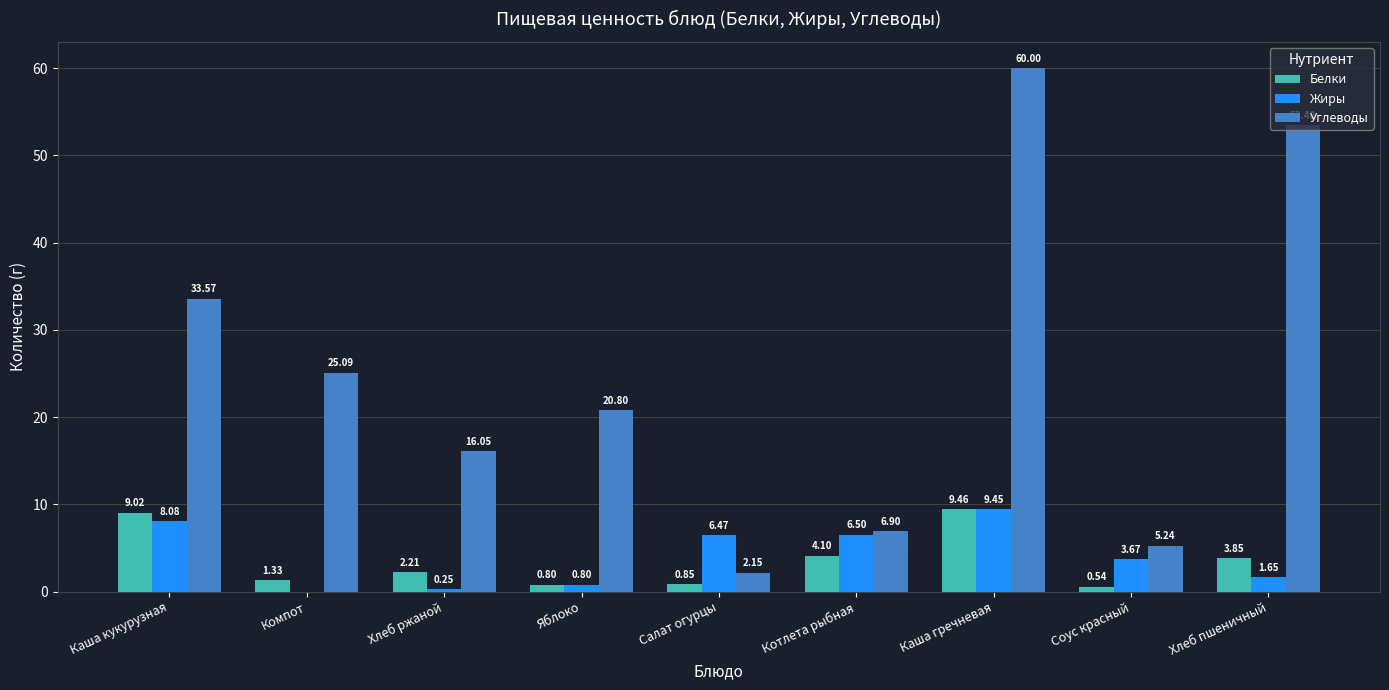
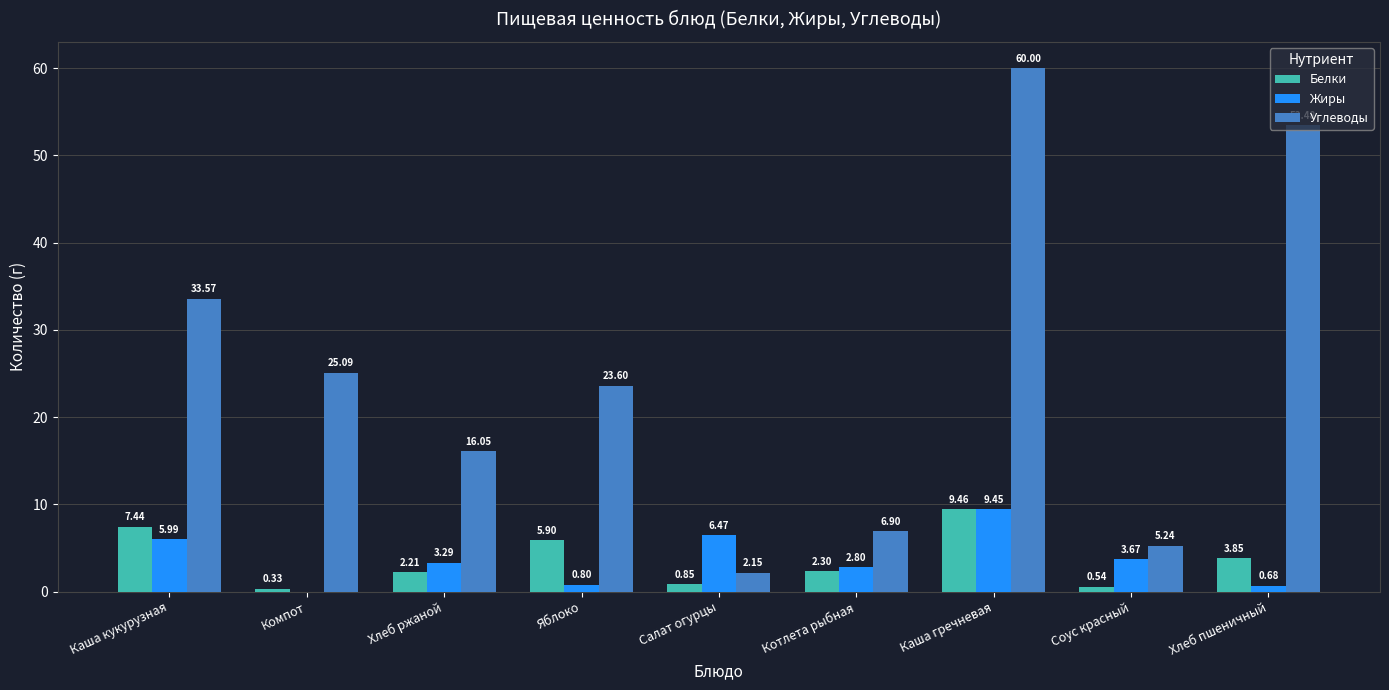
Белки, Каша кукурузная: 9.02 -> 7.44
Жиры, Каша кукурузная: 8.08 -> 5.99
Белки, Компот: 1.33 -> 0.33
Жиры, Хлеб ржаной: 0.25 -> 3.29
Белки, Яблоко: 0.80 -> 5.90
Углеводы, Яблоко: 20.80 -> 23.60
Белки, Котлета рыбная: 4.10 -> 2.30
Жиры, Котлета рыбная: 6.50 -> 2.80
Жиры, Хлеб пшеничный: 1.65 -> 0.68
